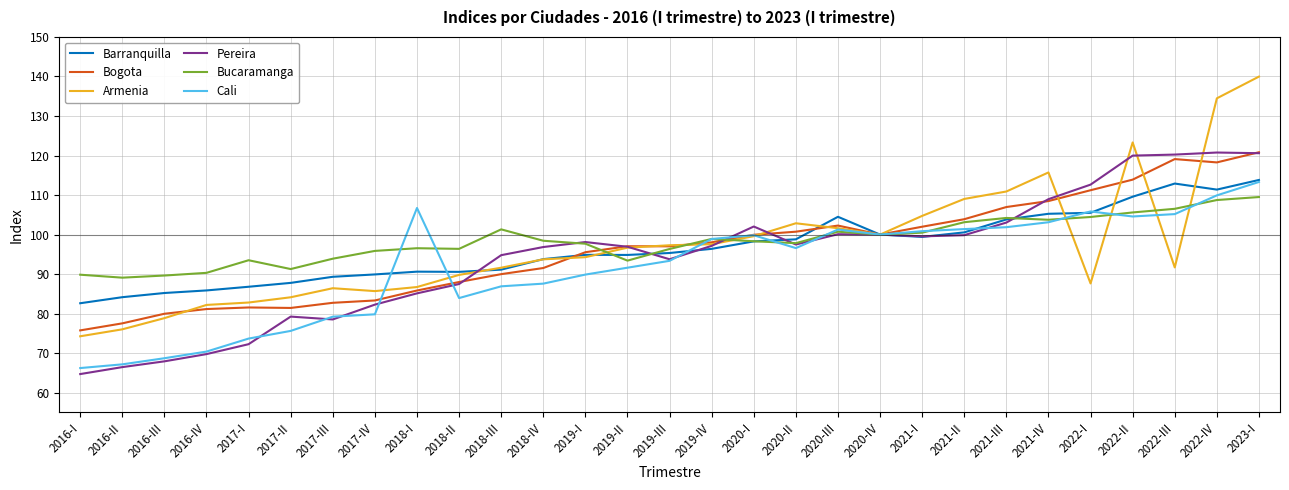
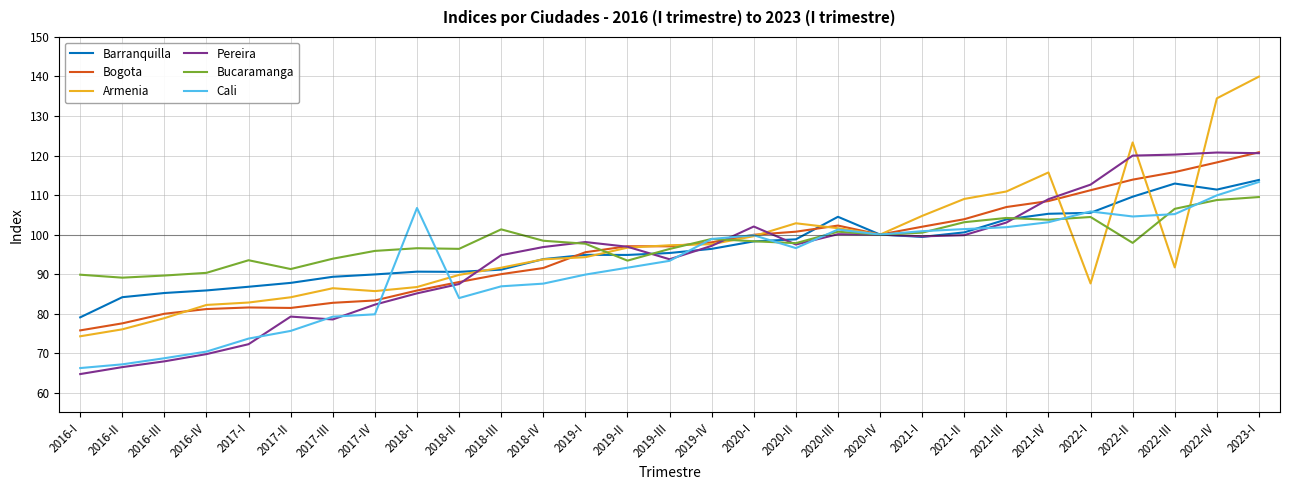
Barranquilla, 2016-I: 83 -> 79
Bucaramanga, 2022-II: 106 -> 98
Bogota, 2022-III: 119 -> 116
